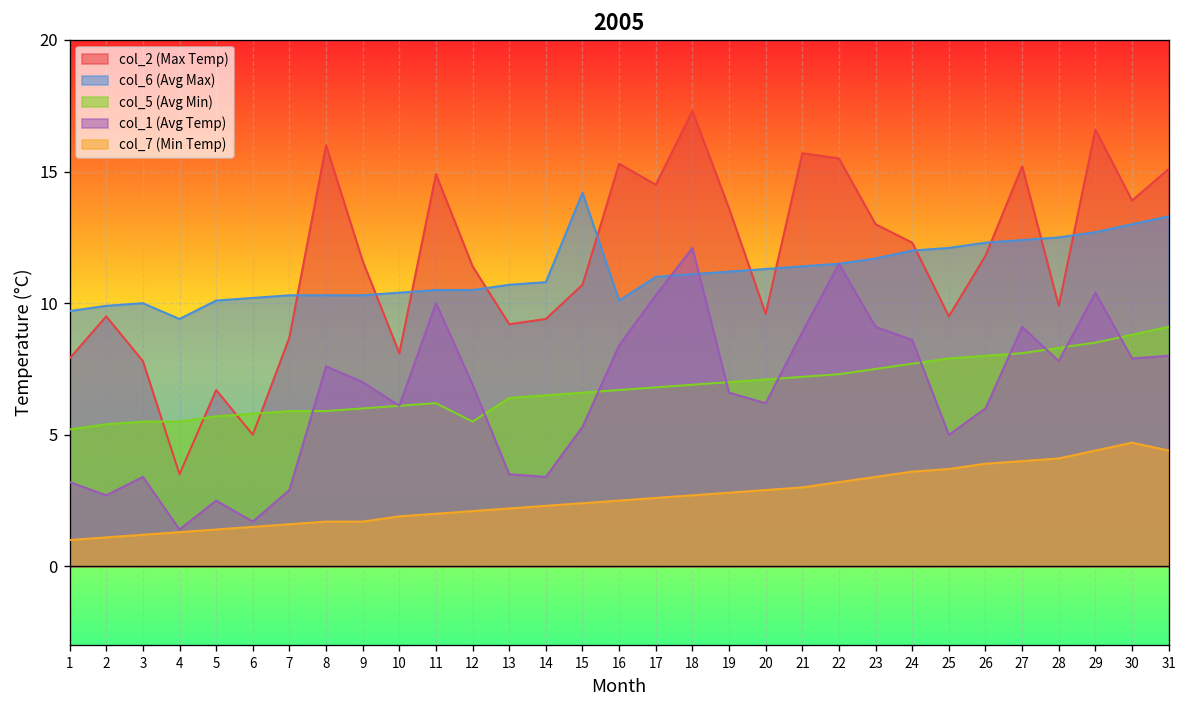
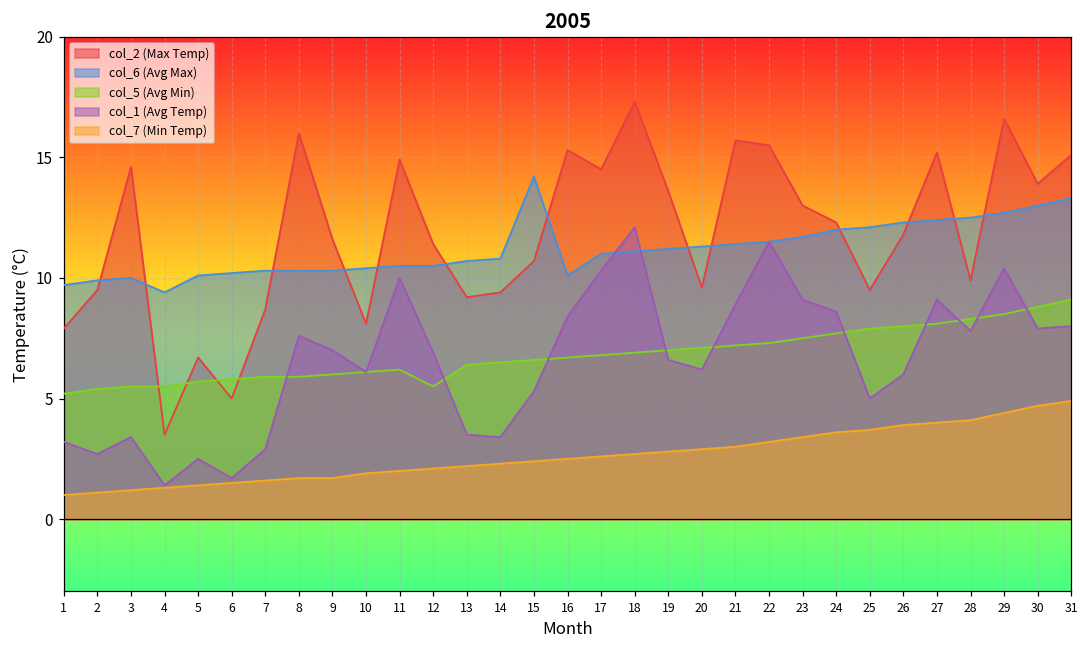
col_2 (Max Temp), 3: 7.8 -> 14.6
col_7 (Min Temp), 31: 4.4 -> 4.9
